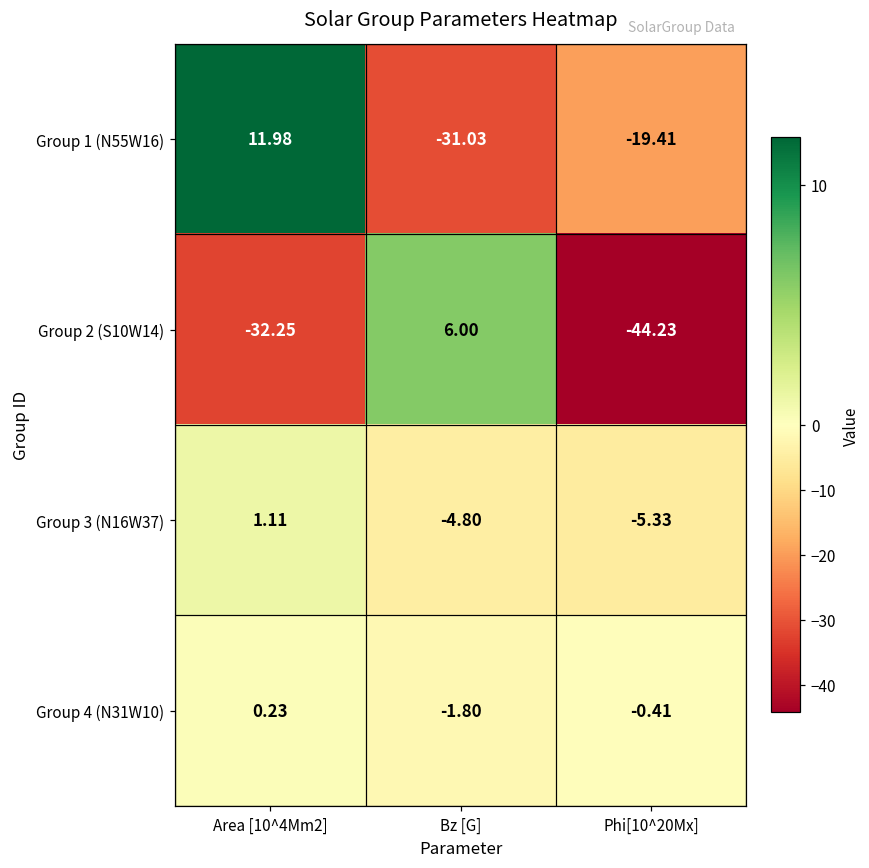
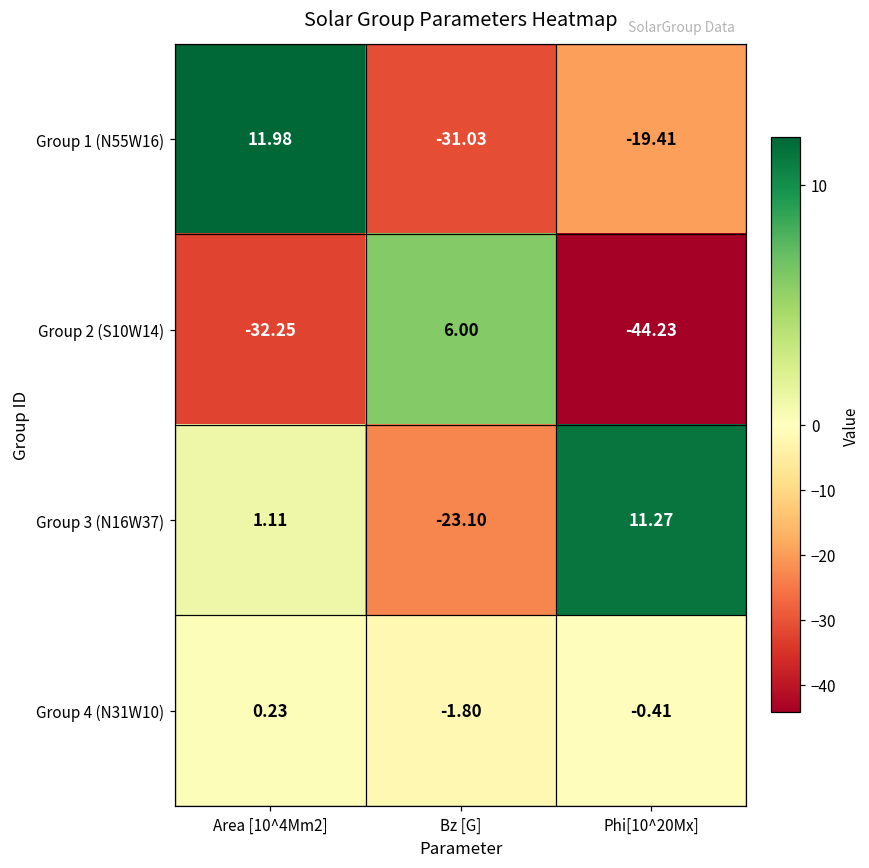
Group 3 (N16W37), Bz [G]: -4.80 -> -23.10
Group 3 (N16W37), Phi[10^20Mx]: -5.33 -> 11.27
